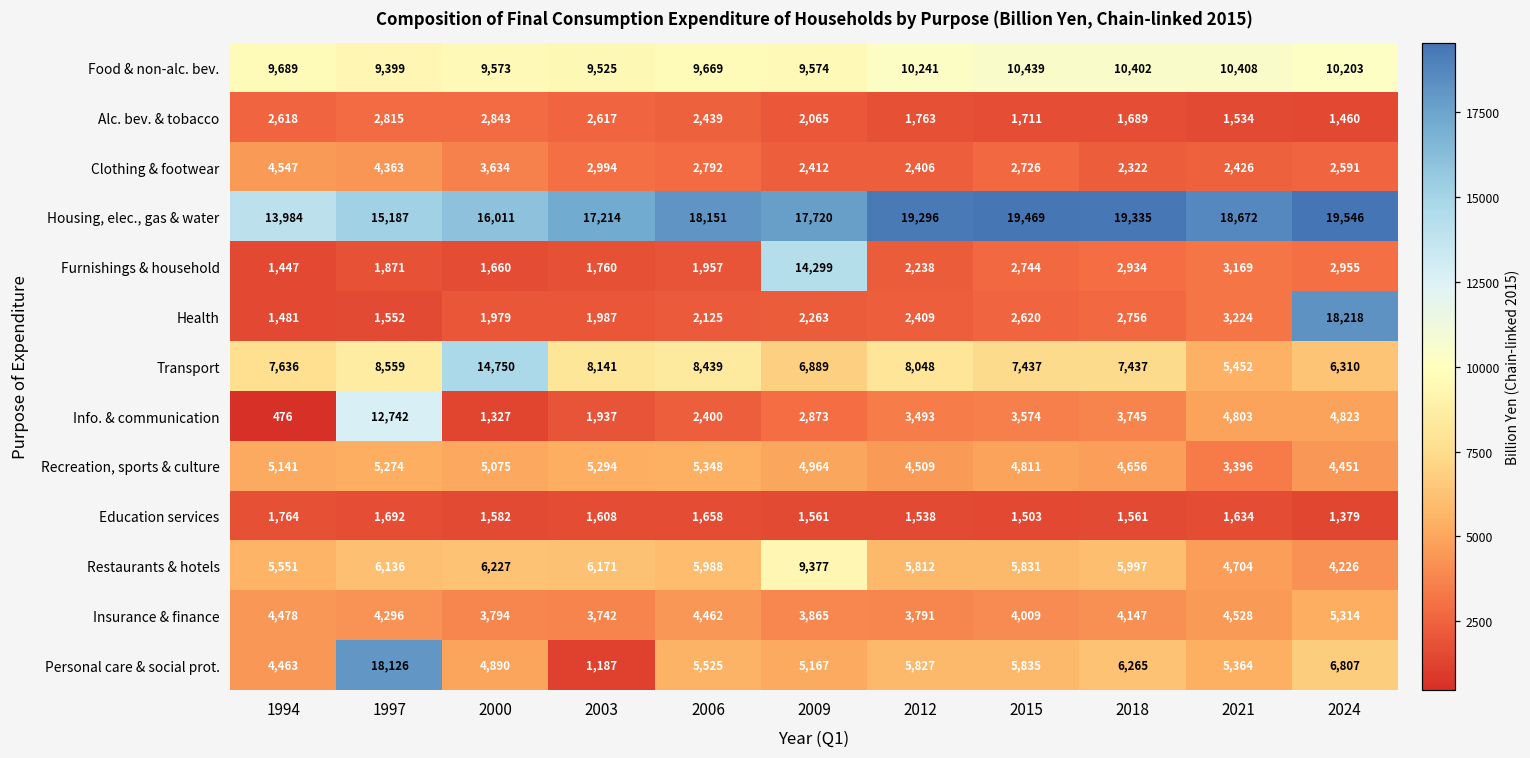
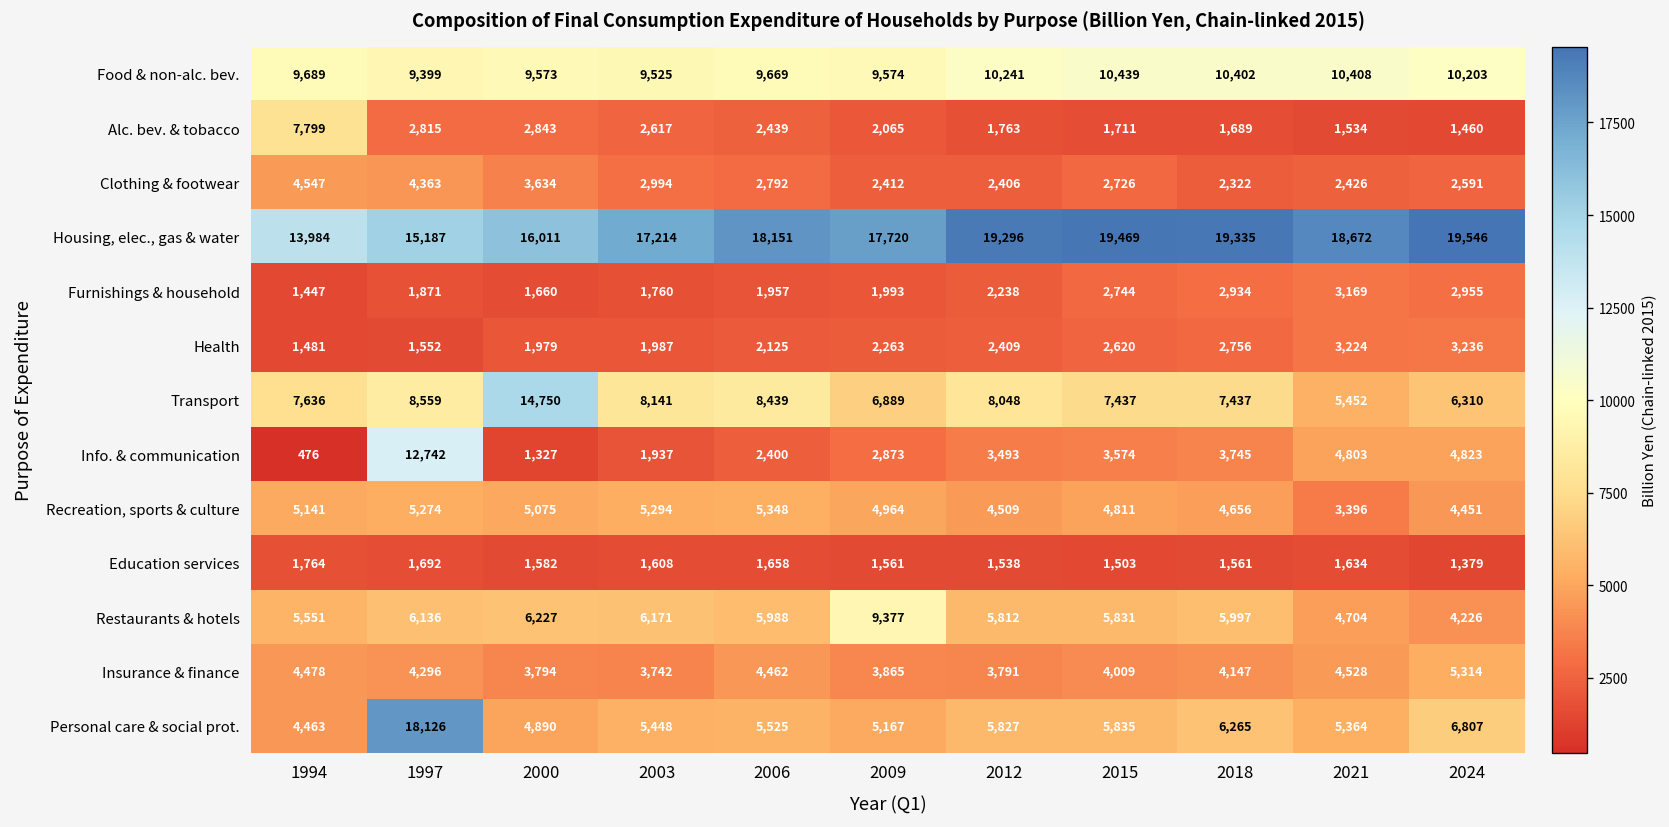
Alc. bev. & tobacco, 1994: 2,618 -> 7,799
Furnishings & household, 2009: 14,299 -> 1,993
Health, 2024: 18,218 -> 3,236
Personal care & social prot., 2003: 1,187 -> 5,448
